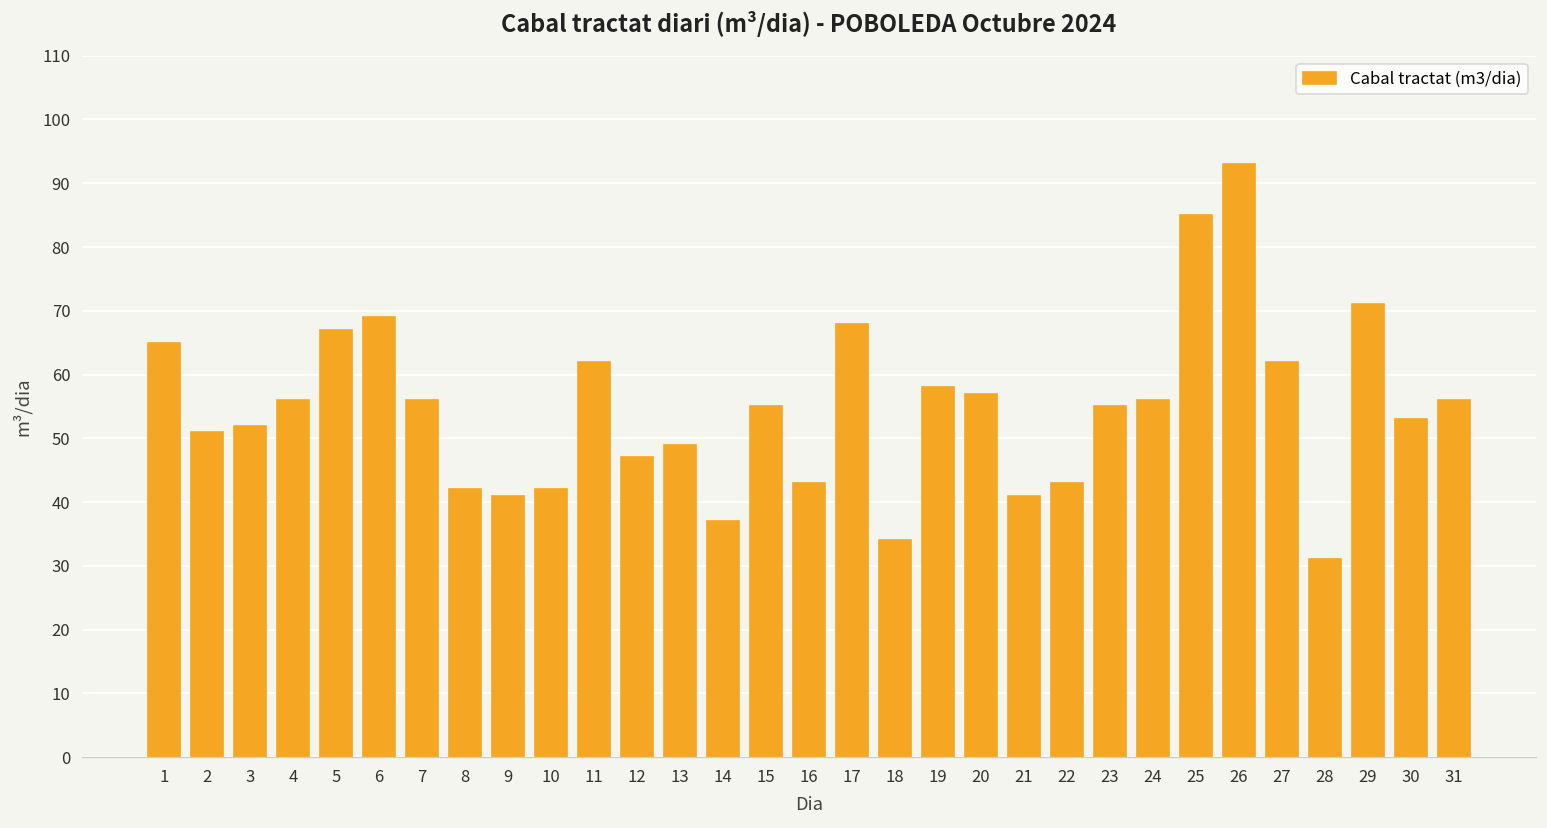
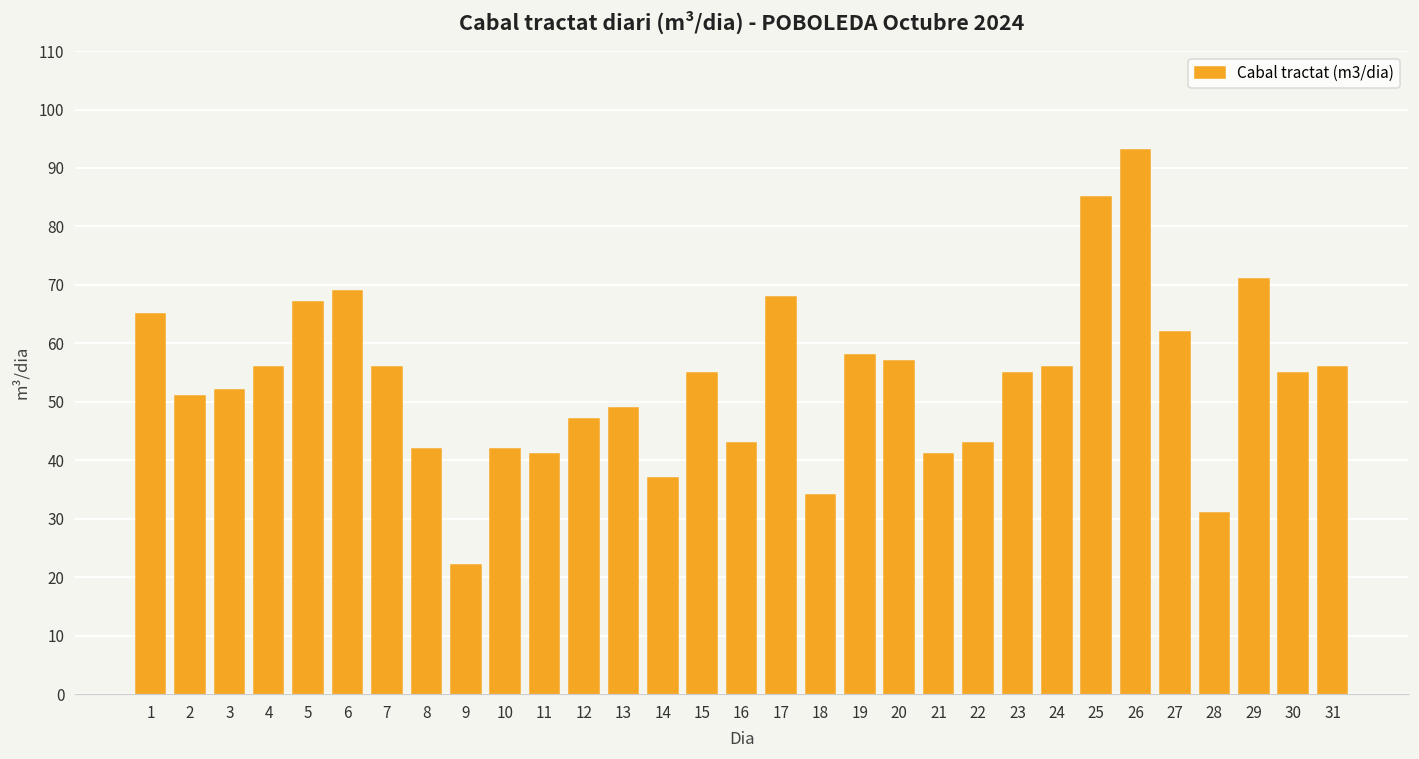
9: 41 -> 22
11: 62 -> 41
30: 53 -> 55
